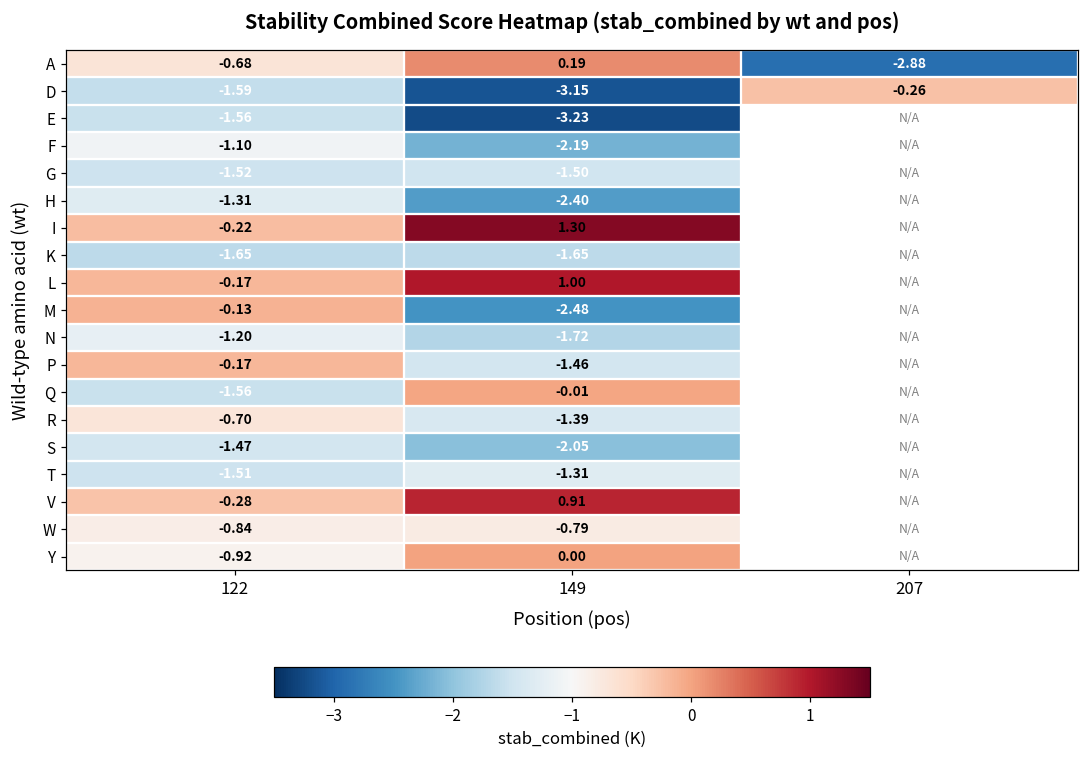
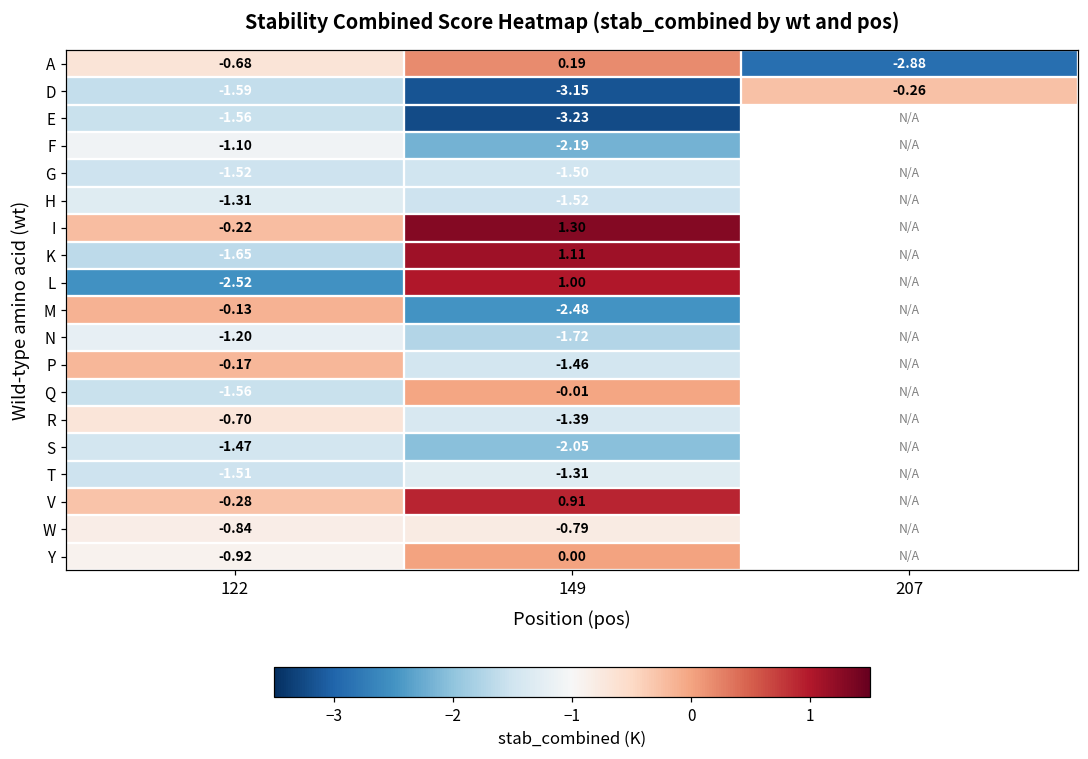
H, 149: -2.40 -> -1.52
K, 149: -1.65 -> 1.11
L, 122: -0.17 -> -2.52
